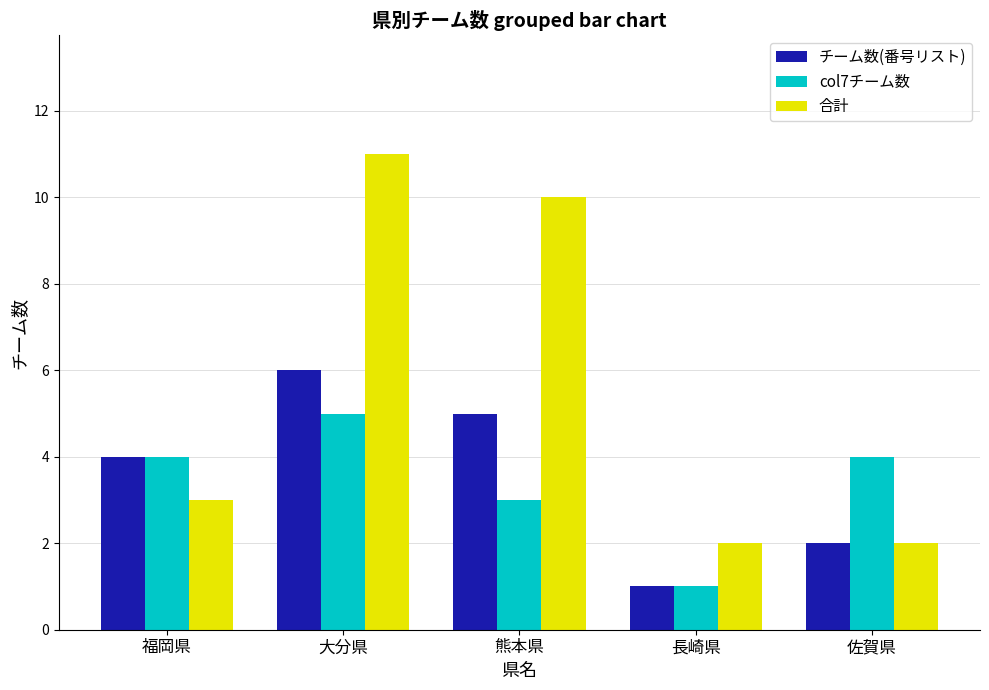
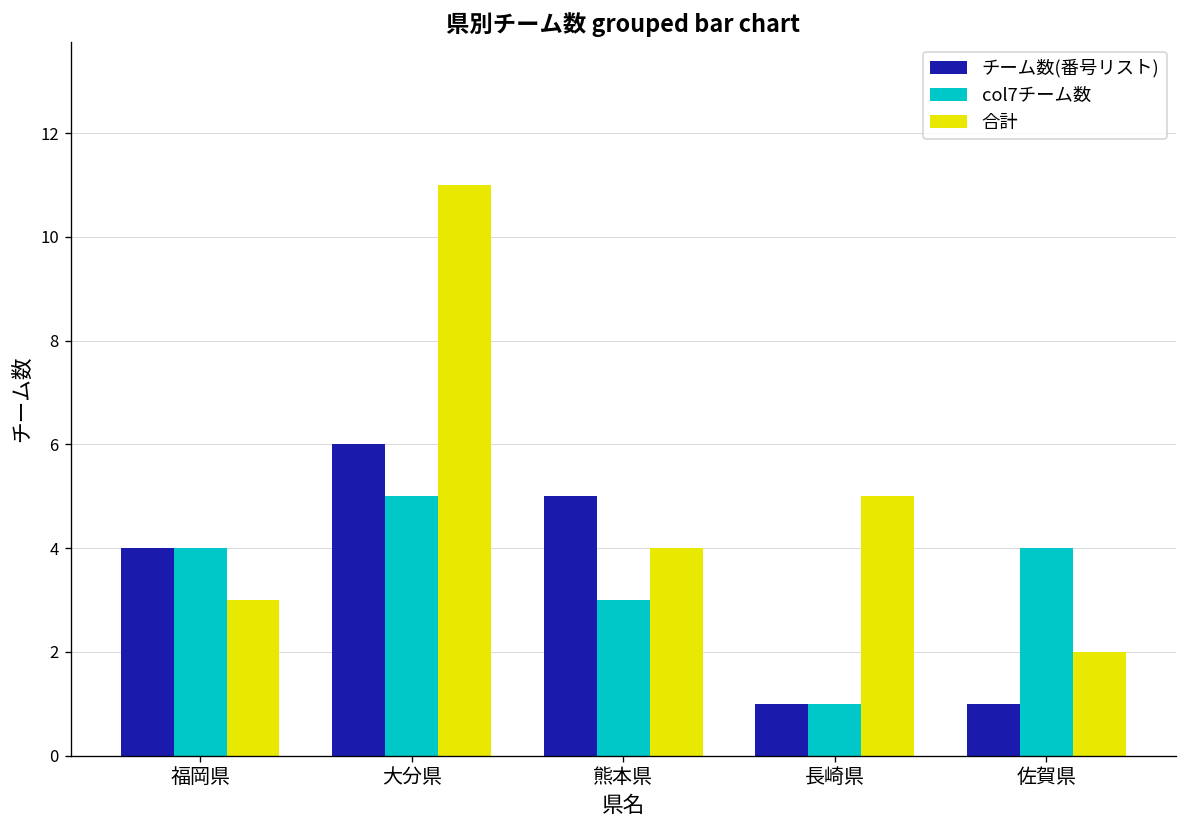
合計, 熊本県: 10 -> 4
合計, 長崎県: 2 -> 5
チーム数(番号リスト), 佐賀県: 2 -> 1
